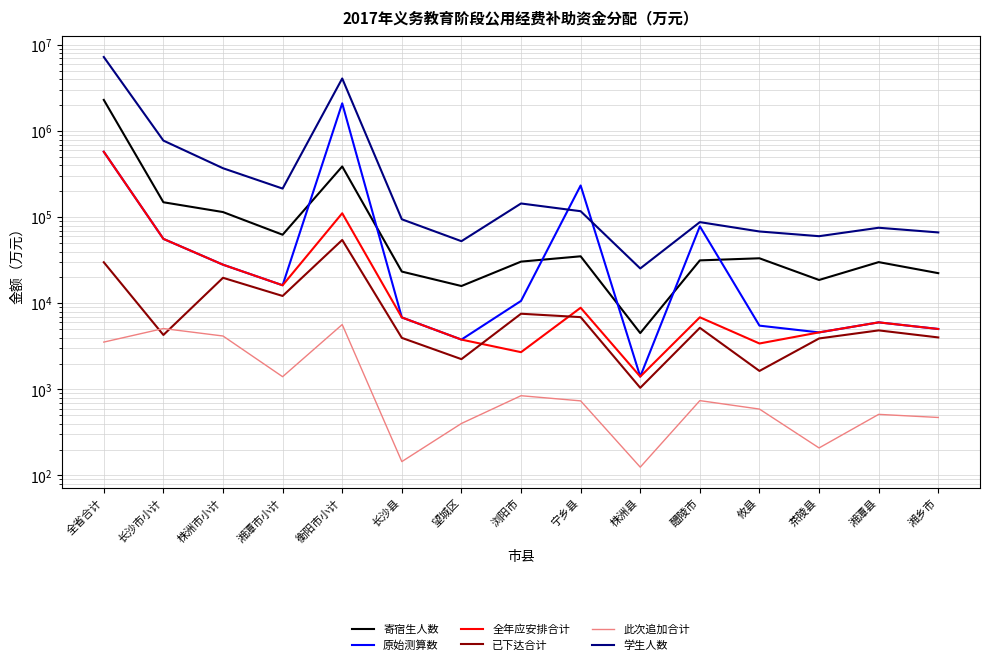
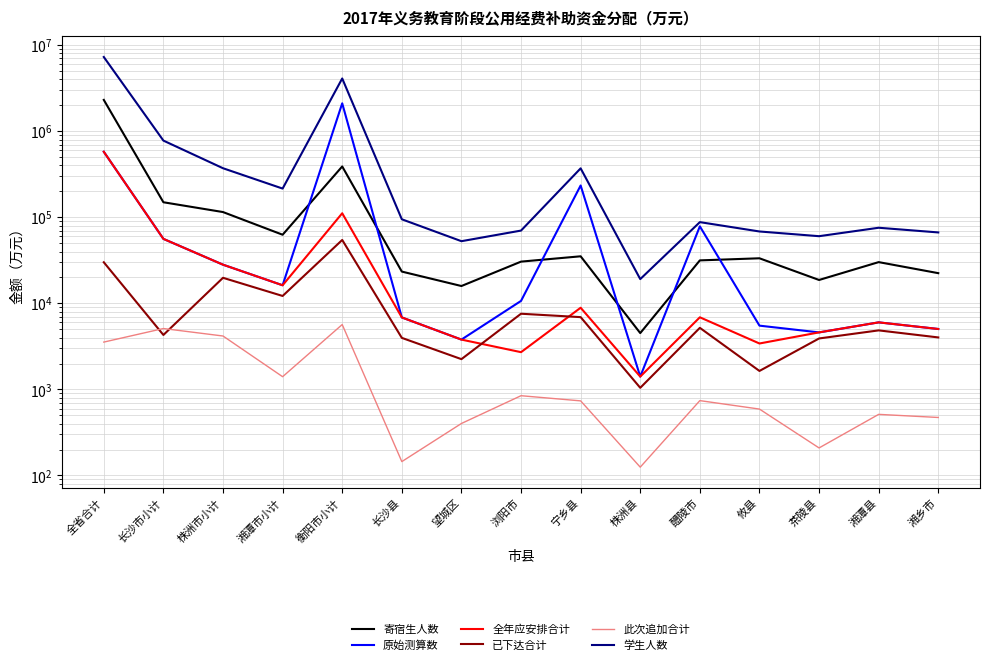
学生人数, 浏阳市: 140000 -> 70000
学生人数, 宁乡县: 120000 -> 370000
学生人数, 株洲县: 25000 -> 19000
